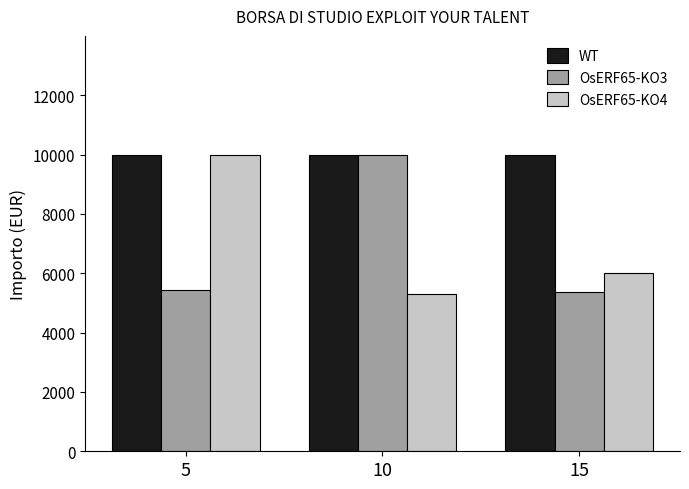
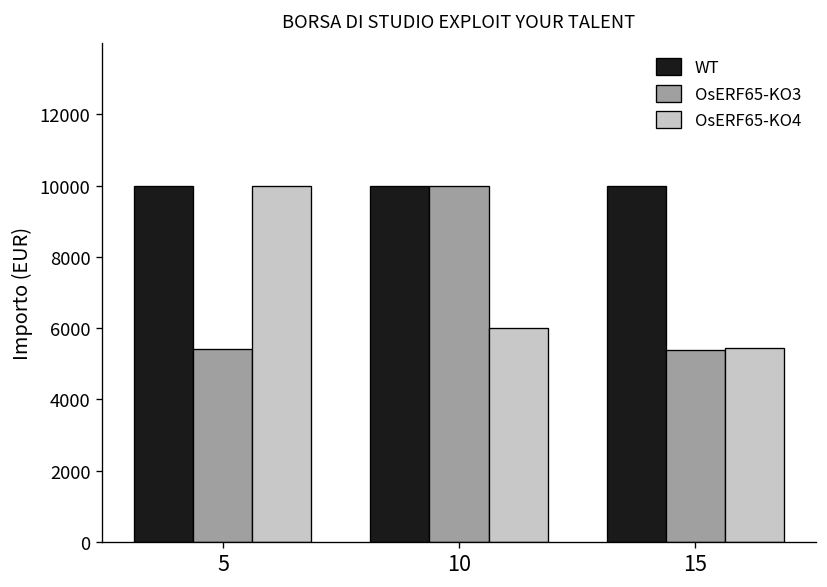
OsERF65-KO4, 10: 5300 -> 6000
OsERF65-KO4, 15: 6000 -> 5400
